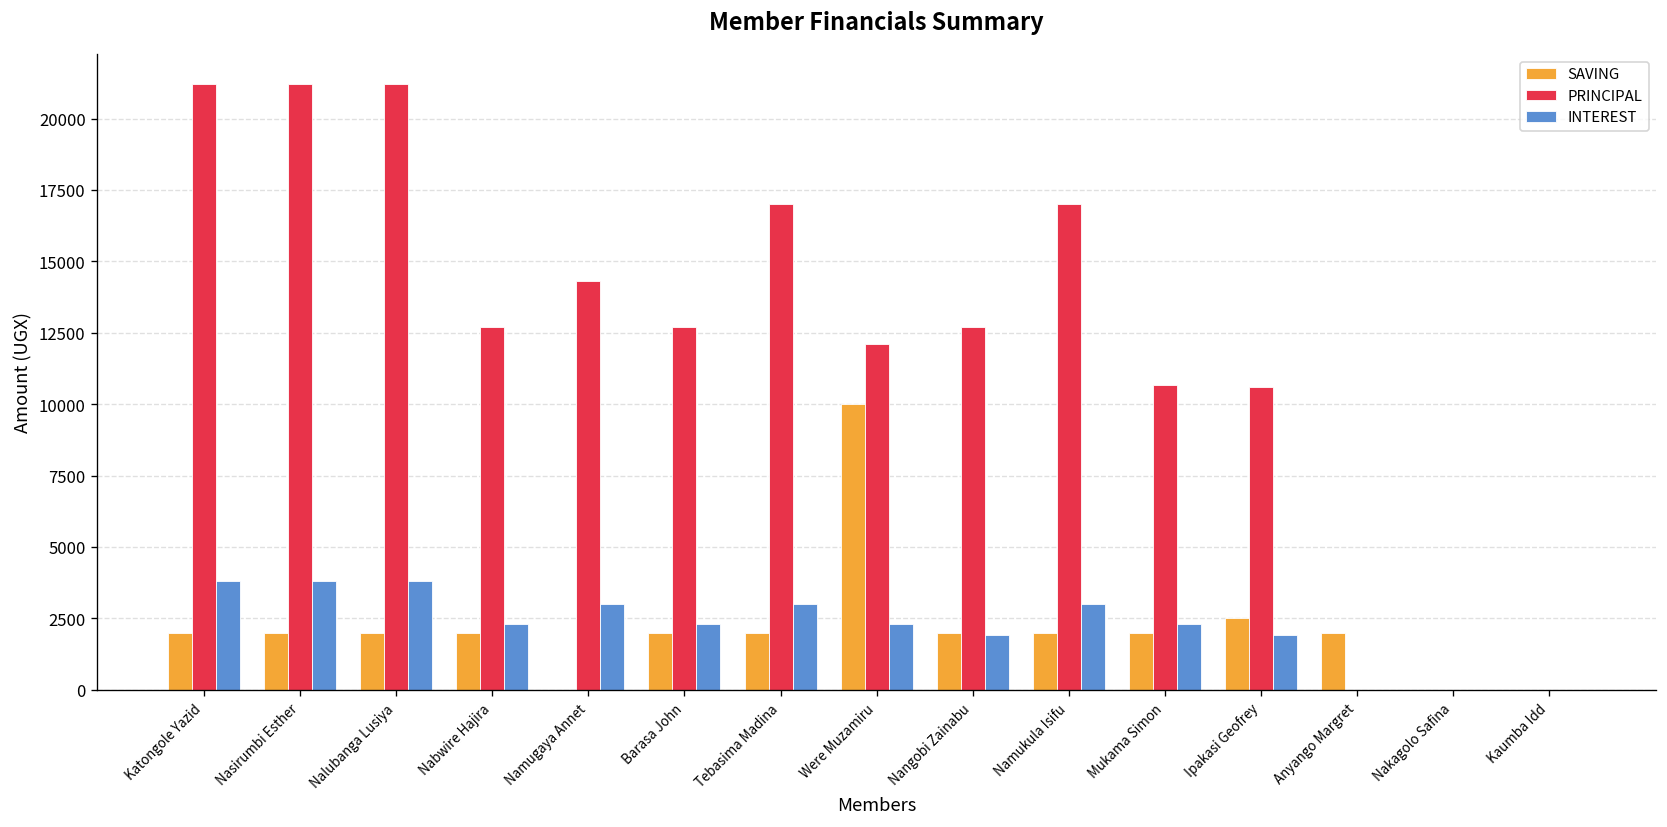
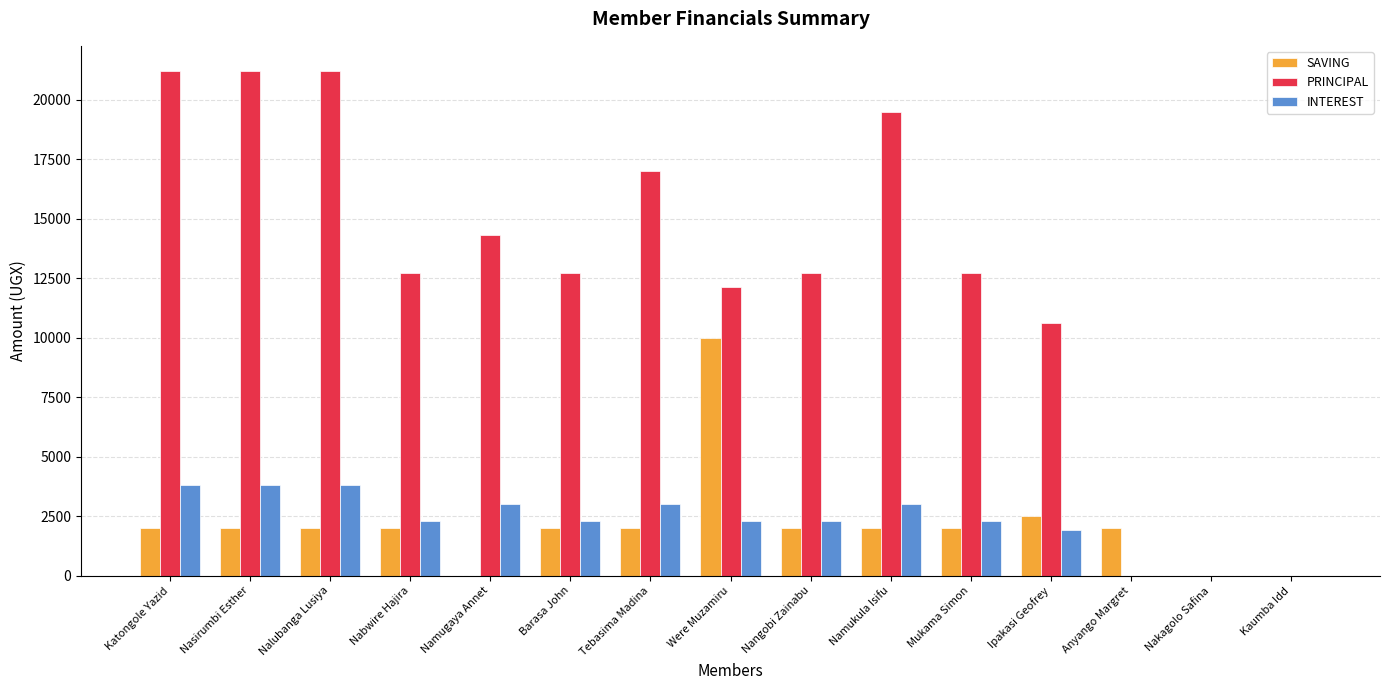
INTEREST, Nangobi Zainabu: 1900 -> 2300
PRINCIPAL, Namukula Isifu: 17000 -> 19500
PRINCIPAL, Mukama Simon: 10700 -> 12700
